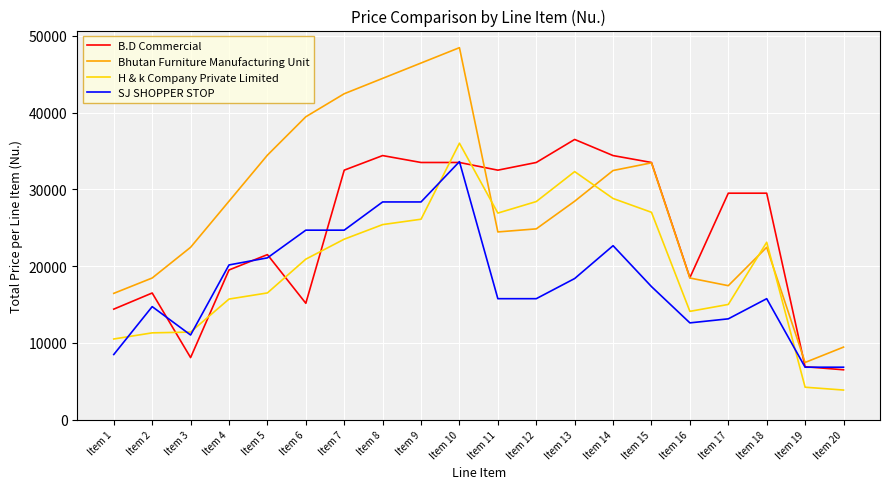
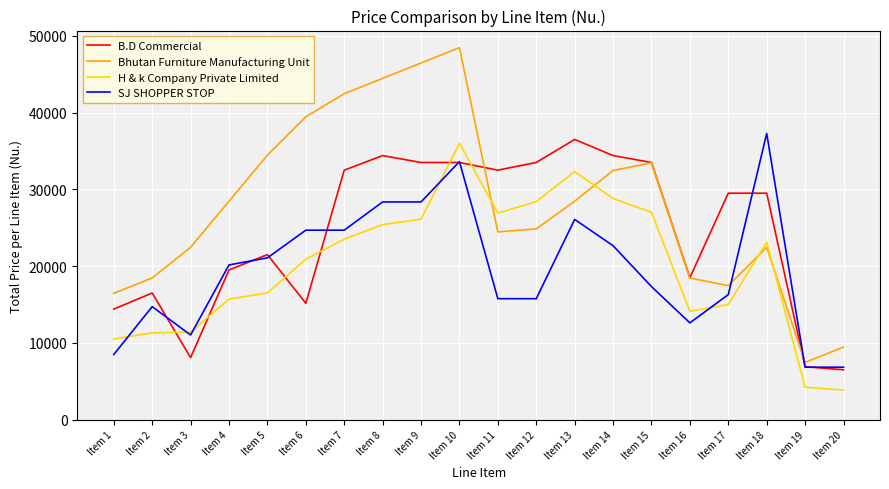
SJ SHOPPER STOP, Item 13: 18000 -> 26000
SJ SHOPPER STOP, Item 17: 13000 -> 16000
SJ SHOPPER STOP, Item 18: 16000 -> 37000
